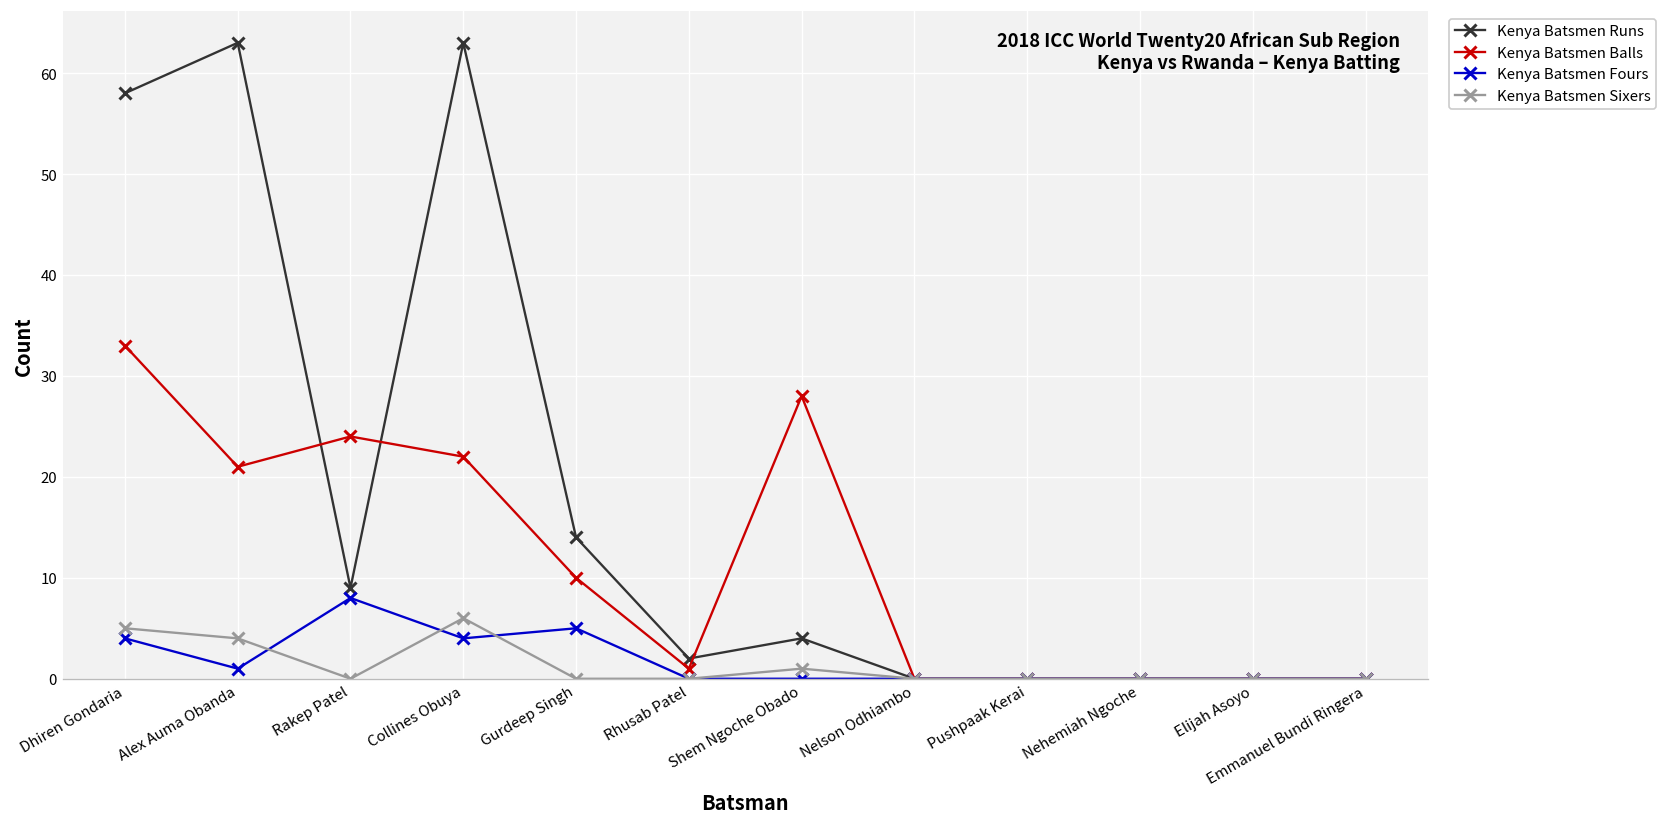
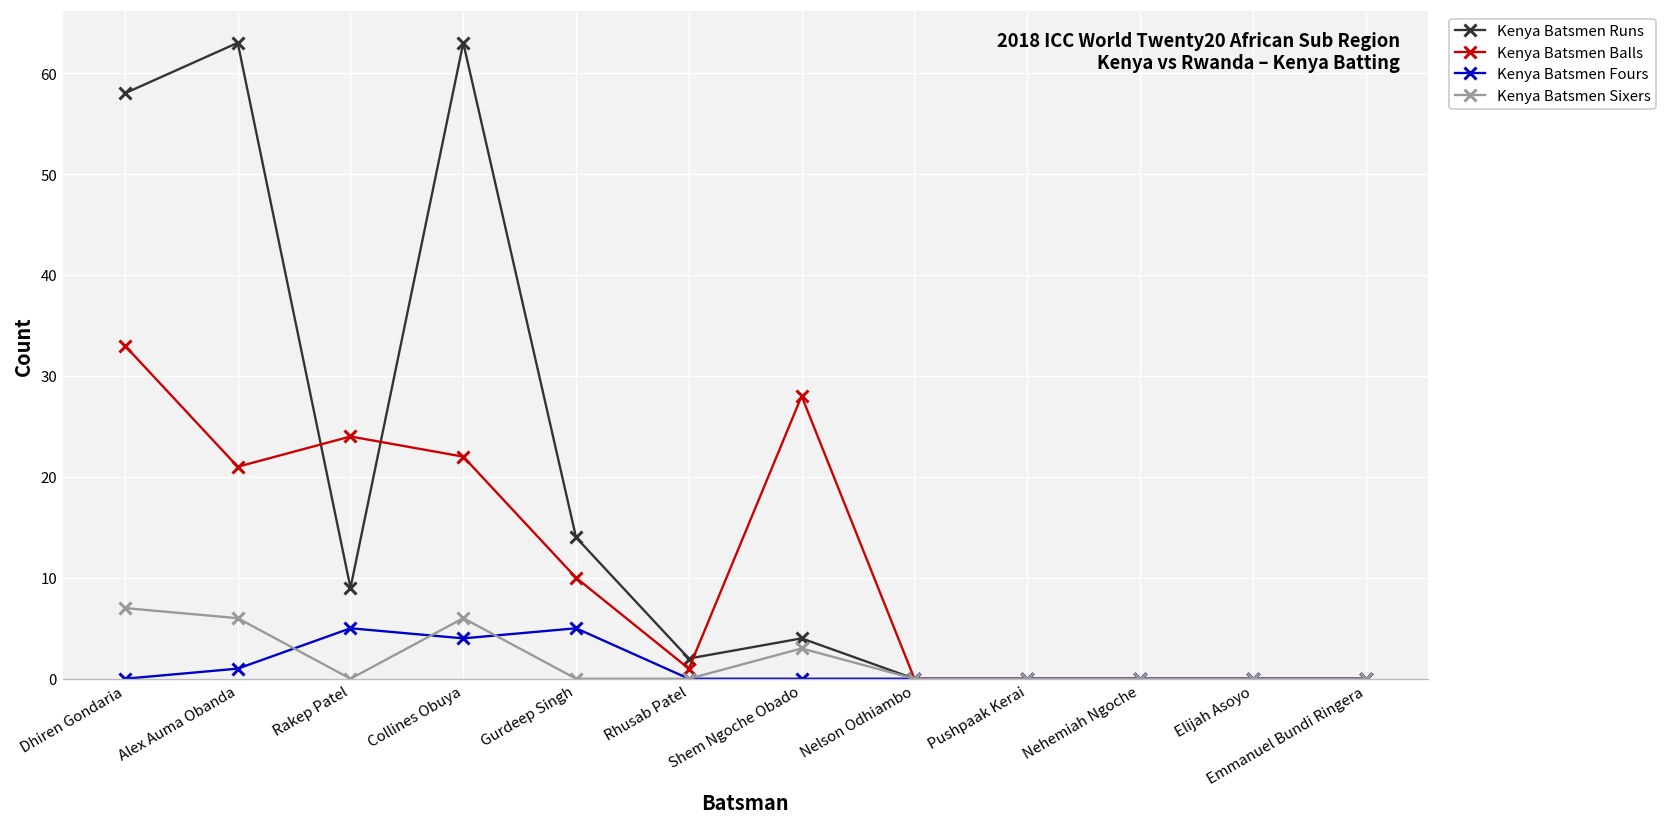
Kenya Batsmen Fours, Dhiren Gondaria: 4 -> 0
Kenya Batsmen Sixers, Dhiren Gondaria: 5 -> 7
Kenya Batsmen Sixers, Alex Auma Obanda: 4 -> 6
Kenya Batsmen Fours, Rakep Patel: 8 -> 5
Kenya Batsmen Sixers, Shem Ngoche Obado: 1 -> 3
